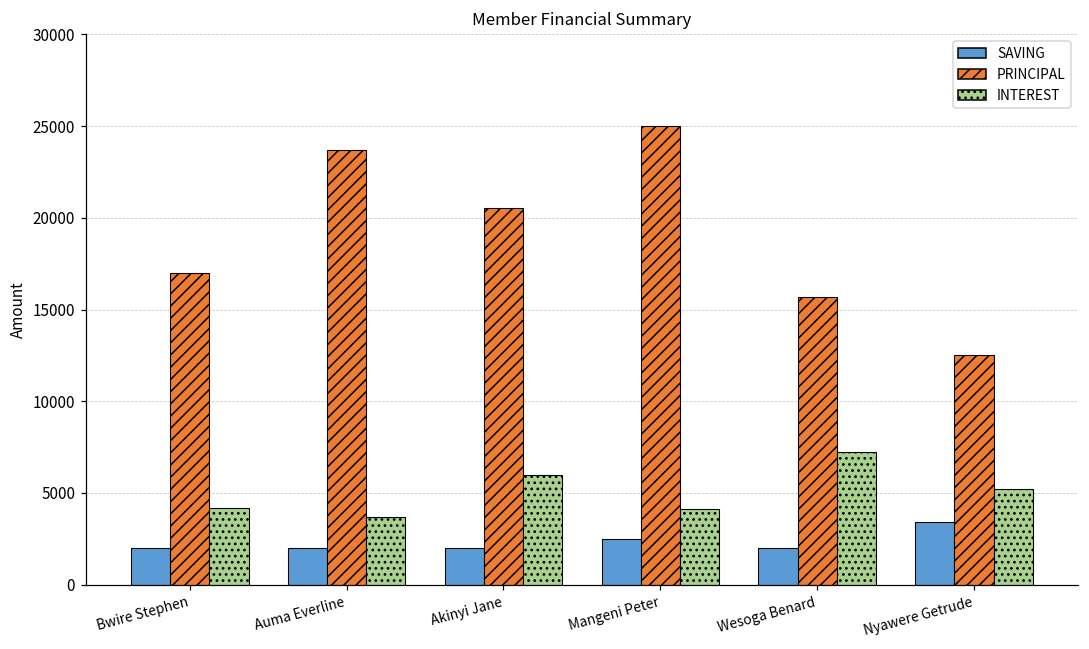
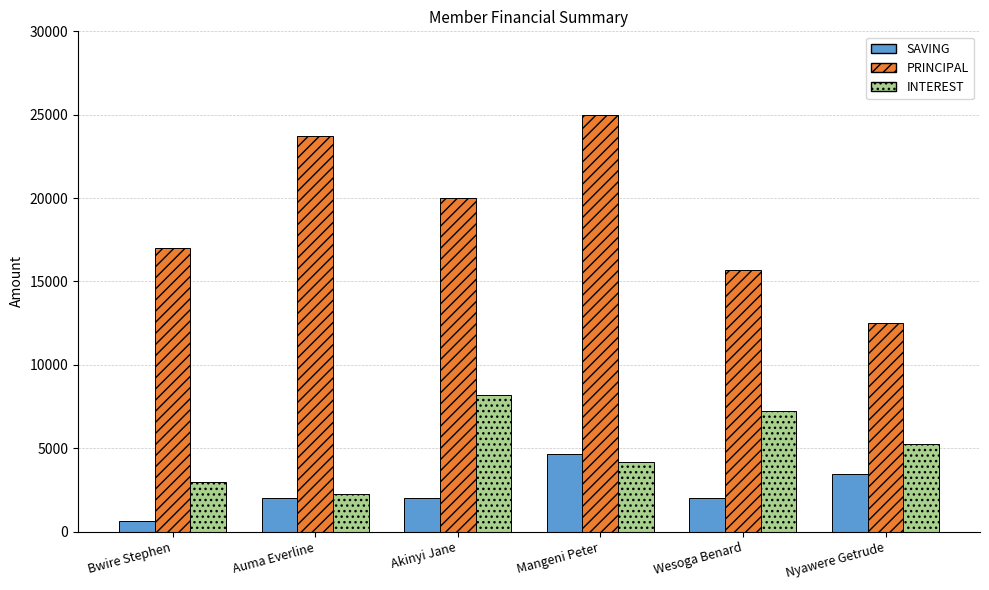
SAVING, Bwire Stephen: 2000 -> 600
INTEREST, Bwire Stephen: 4200 -> 3000
INTEREST, Auma Everline: 3700 -> 2300
PRINCIPAL, Akinyi Jane: 20500 -> 20000
INTEREST, Akinyi Jane: 6000 -> 8200
SAVING, Mangeni Peter: 2500 -> 4700
